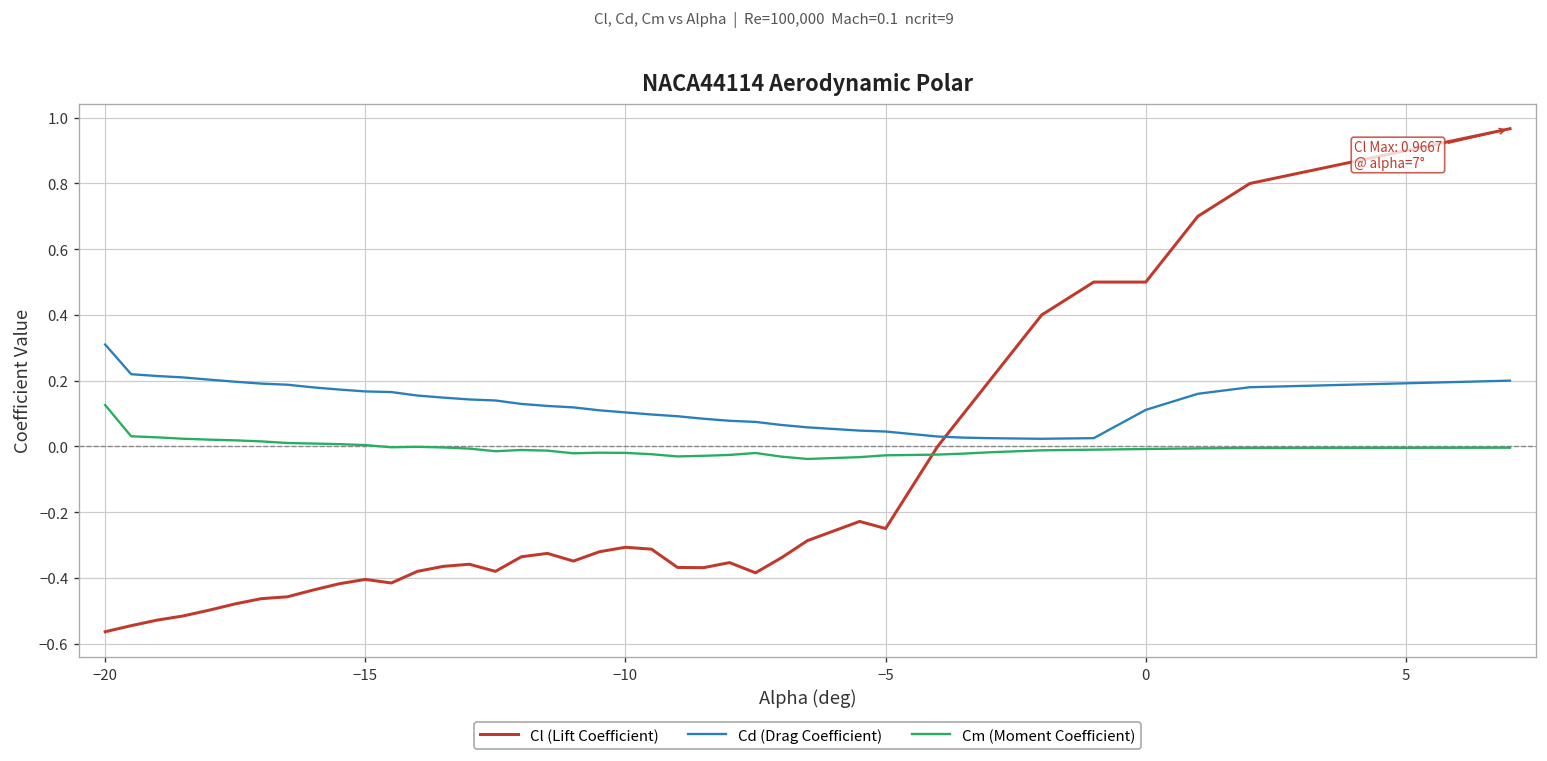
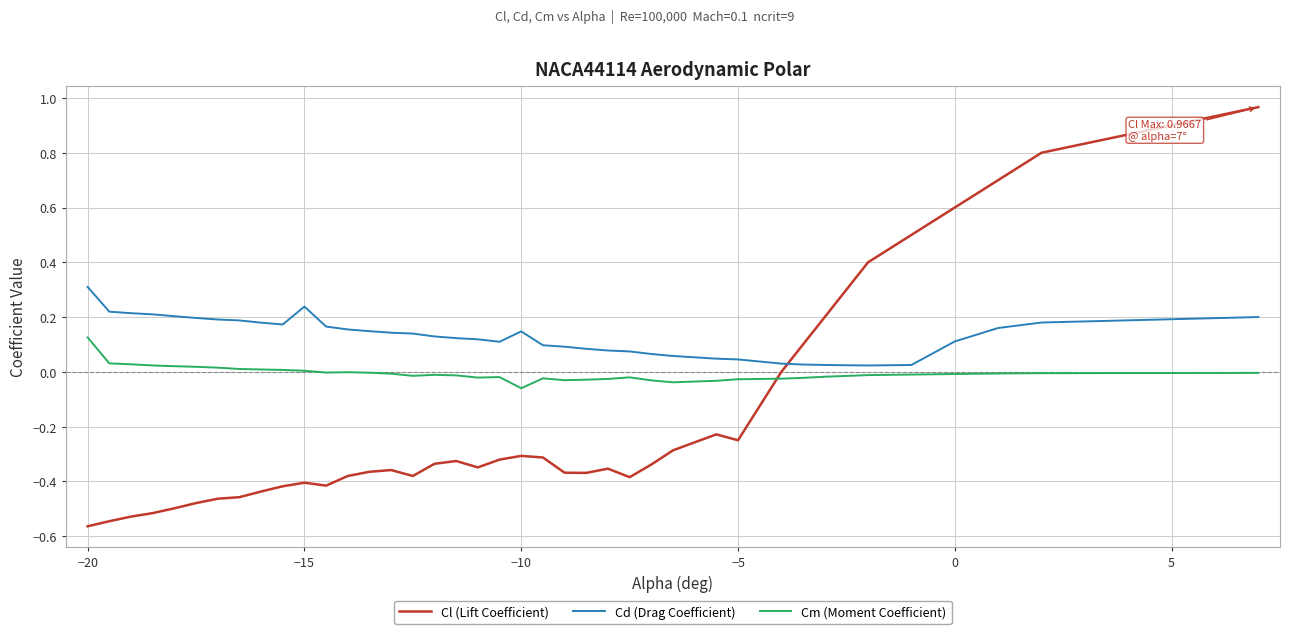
Cd (Drag Coefficient), −15: 0.17 -> 0.24
Cd (Drag Coefficient), −10: 0.10 -> 0.15
Cm (Moment Coefficient), −10: -0.02 -> -0.06
Cl (Lift Coefficient), 0: 0.5 -> 0.6
